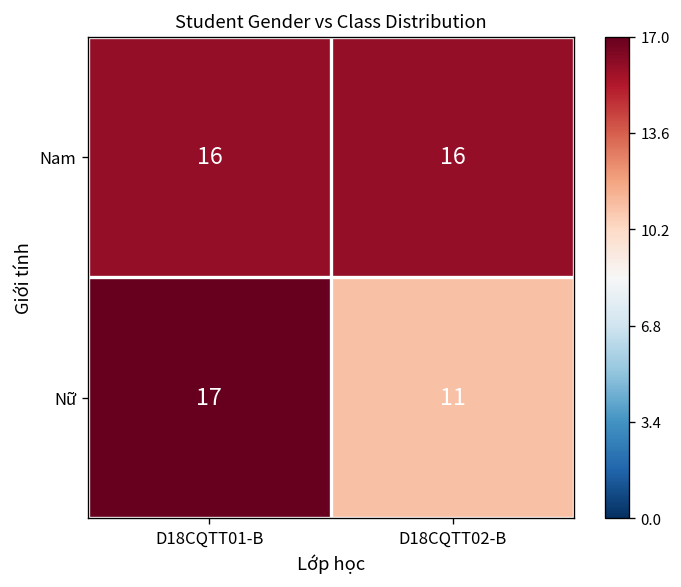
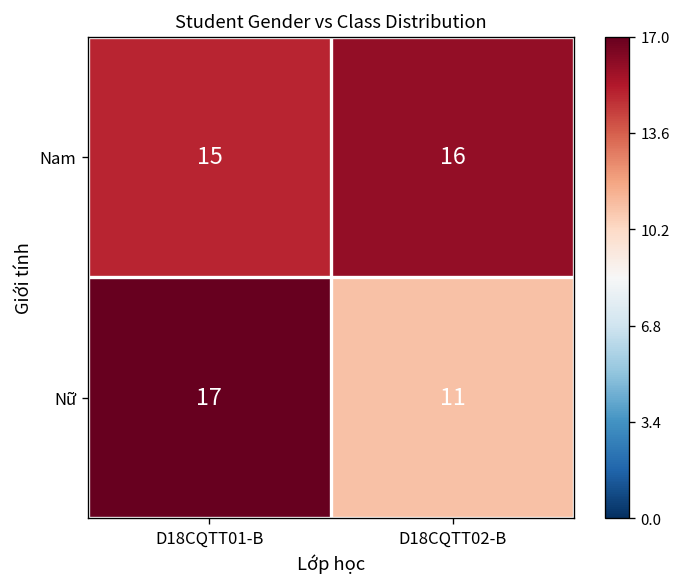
Nam, D18CQTT01-B: 16 -> 15
